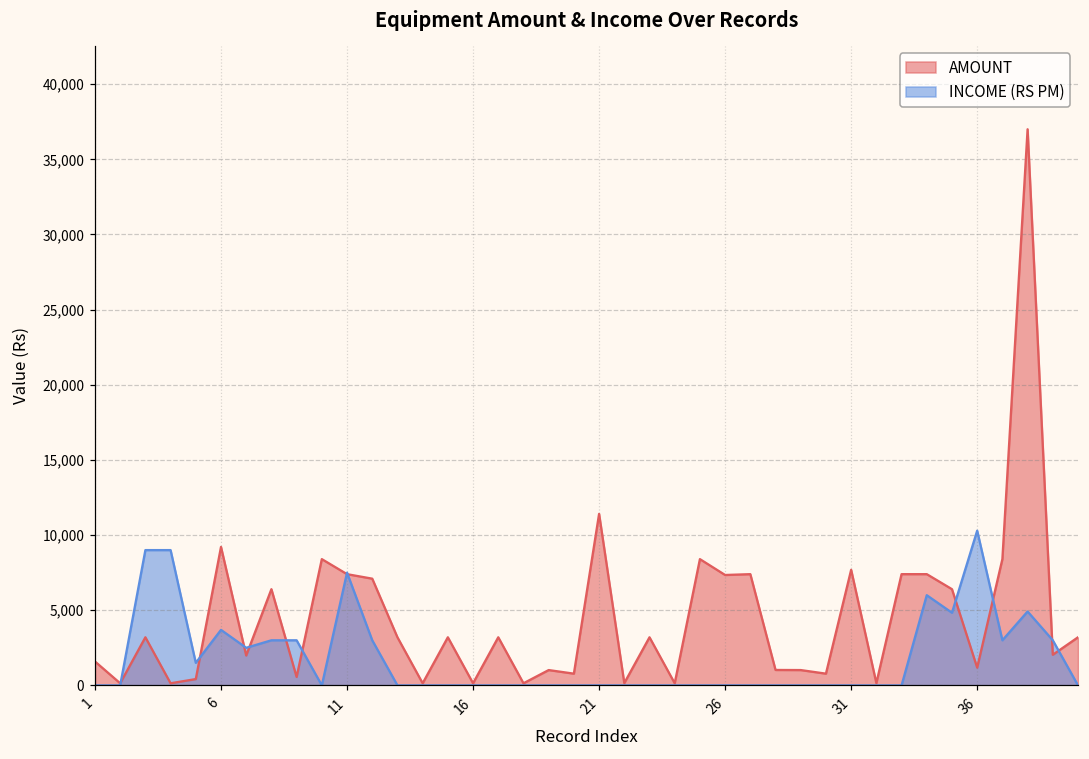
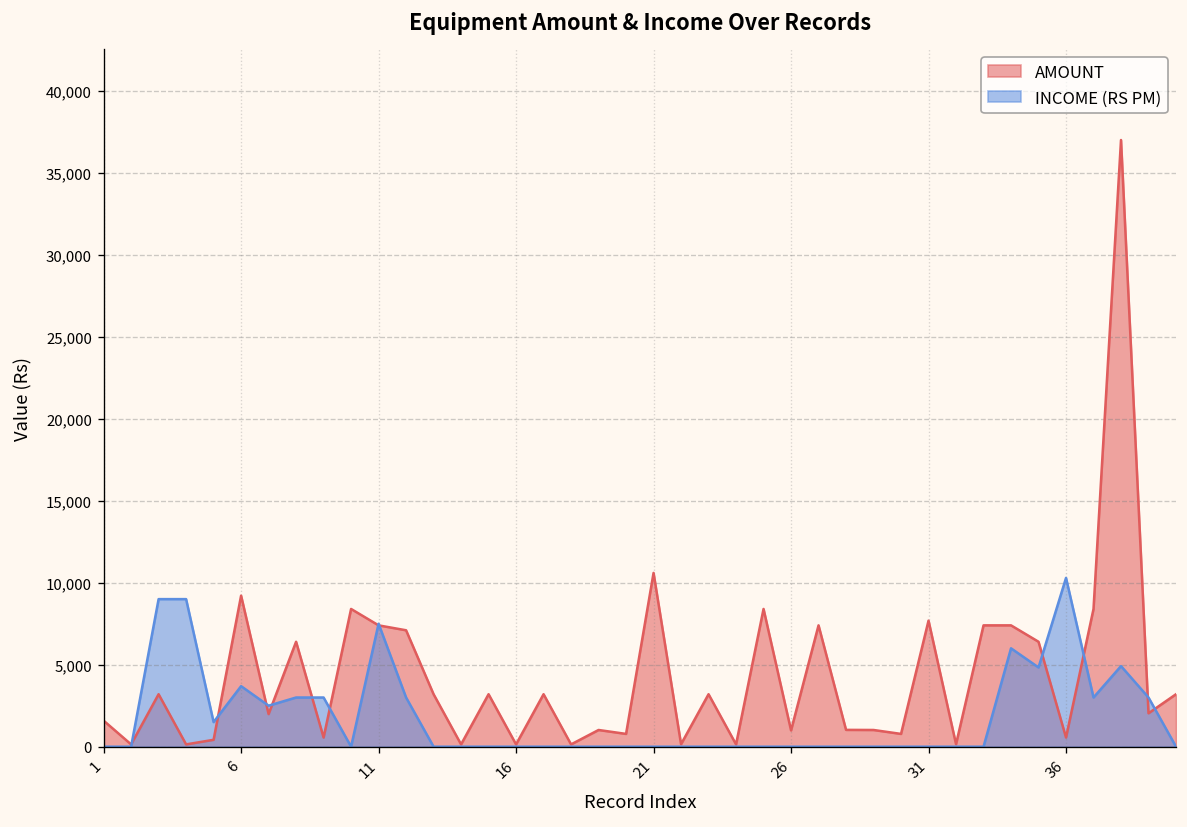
AMOUNT, 21: 11,400 -> 10,600
AMOUNT, 26: 7,300 -> 1,000
AMOUNT, 36: 1,200 -> 600
